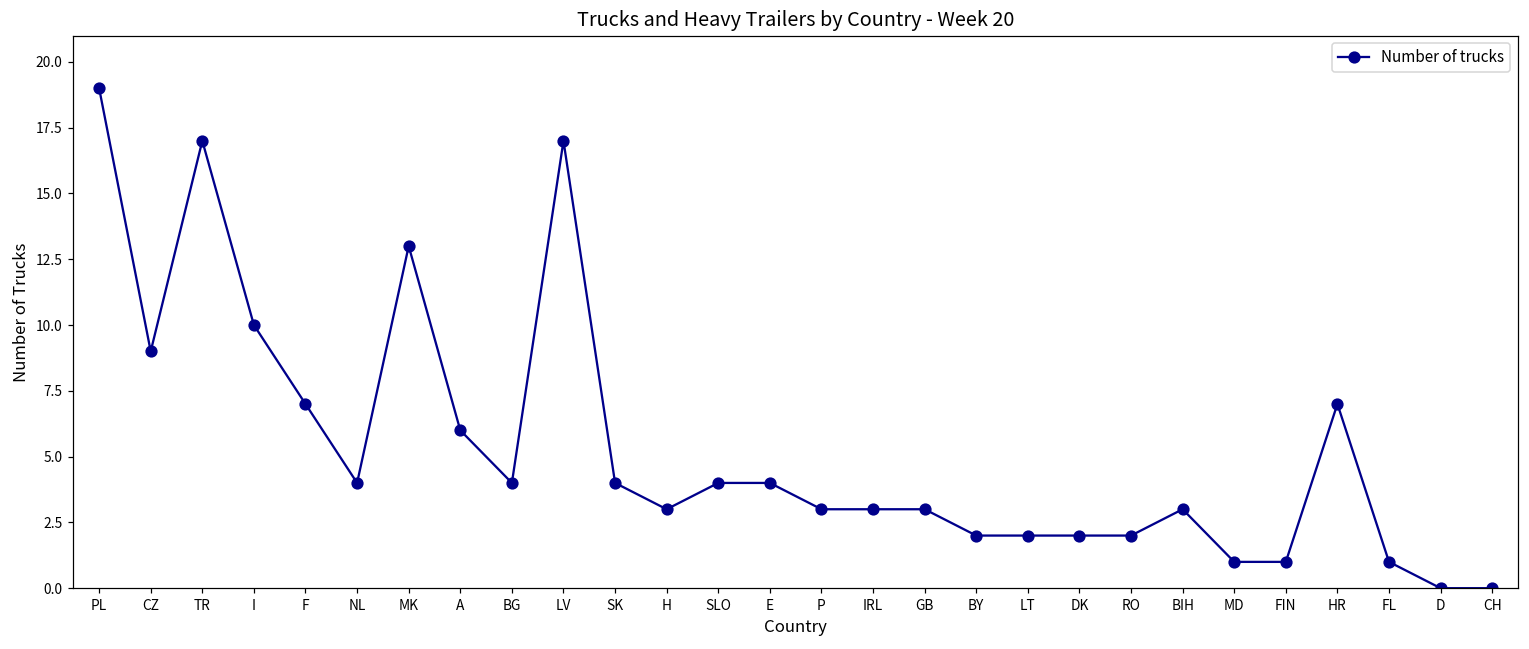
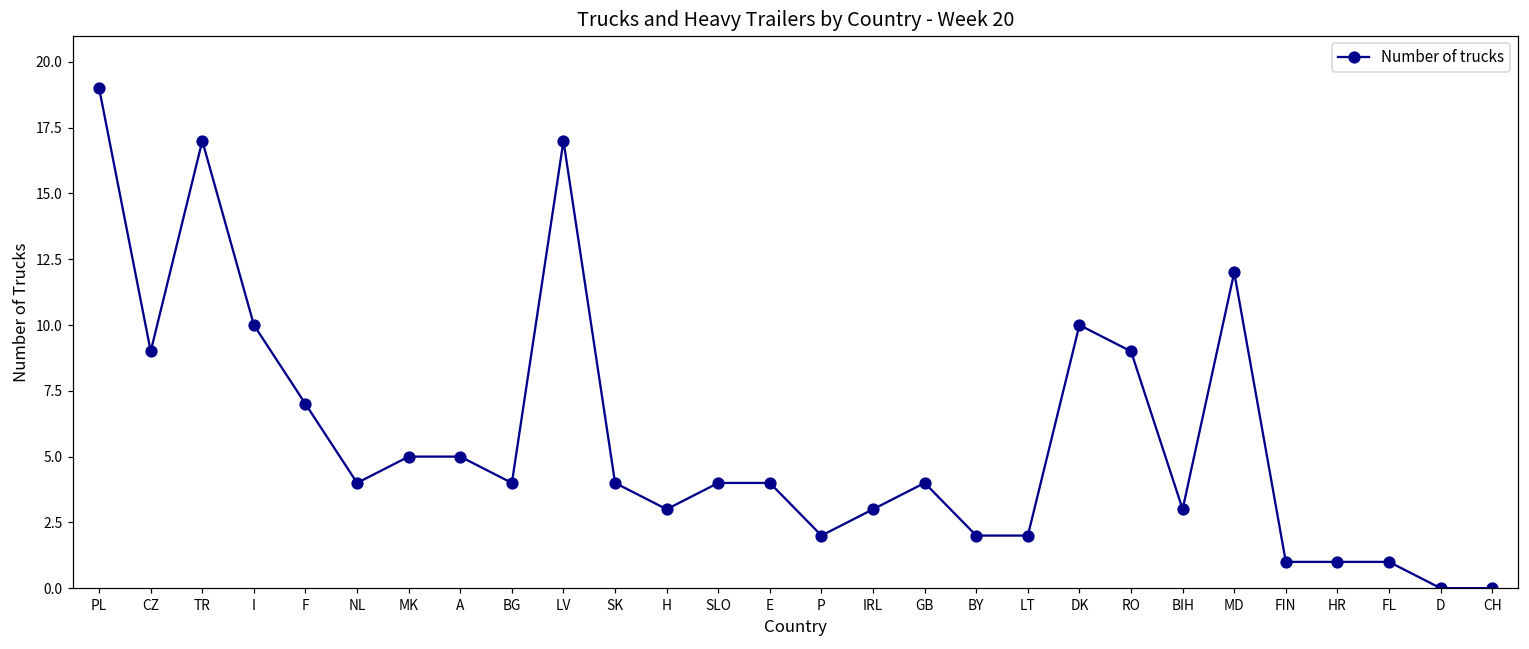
MK: 13 -> 5
A: 6 -> 5
P: 3 -> 2
GB: 3 -> 4
DK: 2 -> 10
RO: 2 -> 9
MD: 1 -> 12
HR: 7 -> 1
